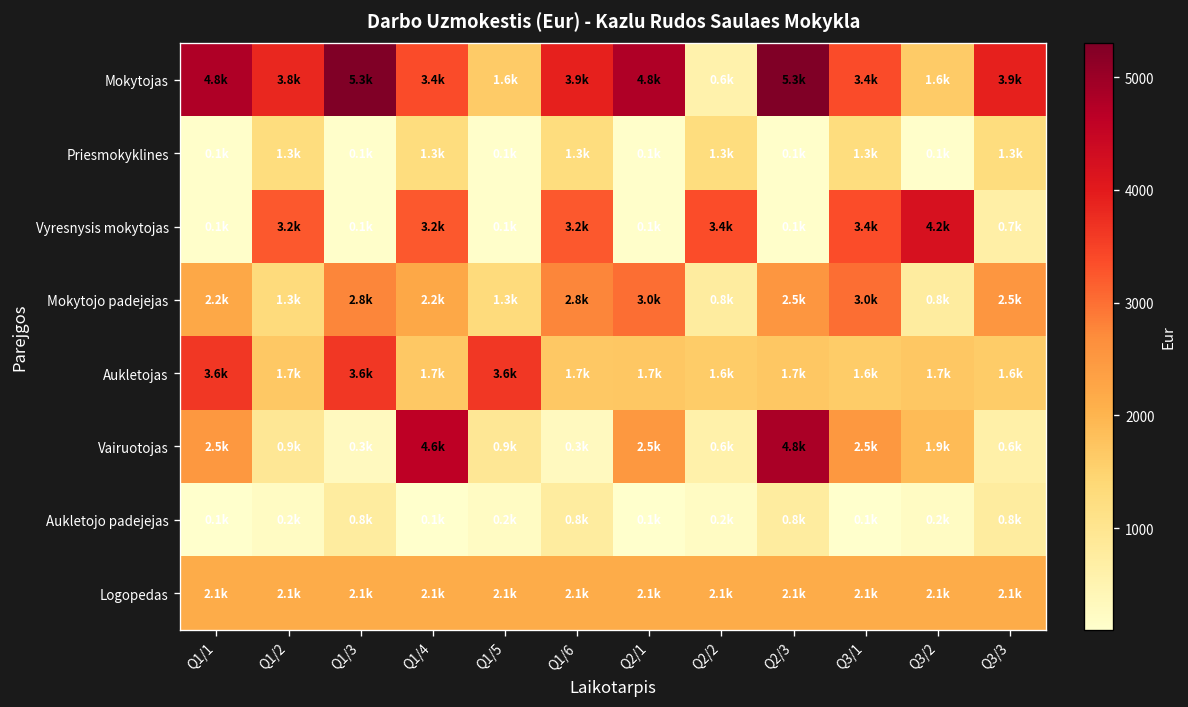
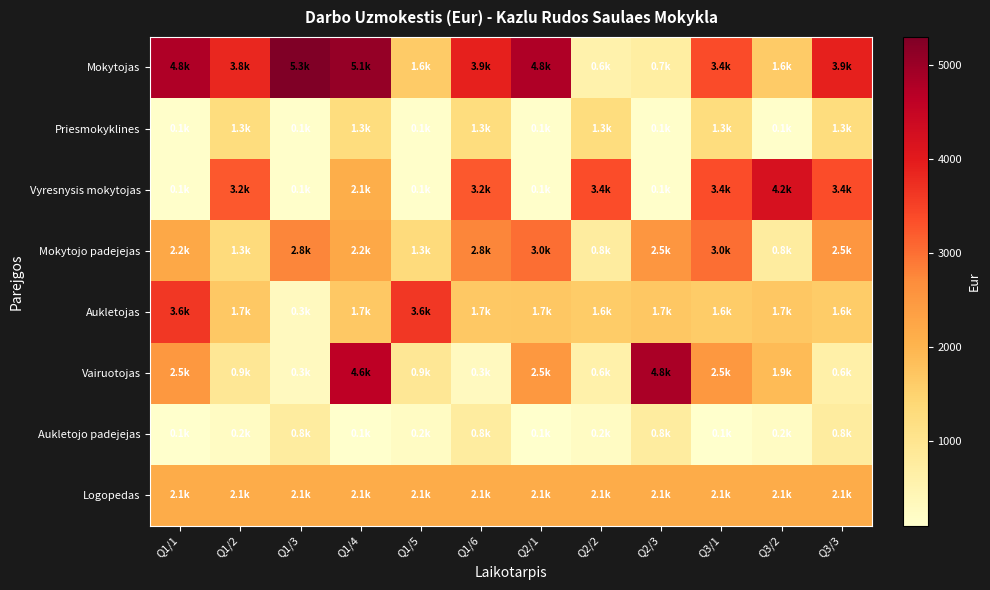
Mokytojas, Q1/4: 3.4k -> 5.1k
Mokytojas, Q2/3: 5.3k -> 0.7k
Vyresnysis mokytojas, Q1/4: 3.2k -> 2.1k
Vyresnysis mokytojas, Q3/3: 0.7k -> 3.4k
Aukletojas, Q1/3: 3.6k -> 0.3k
